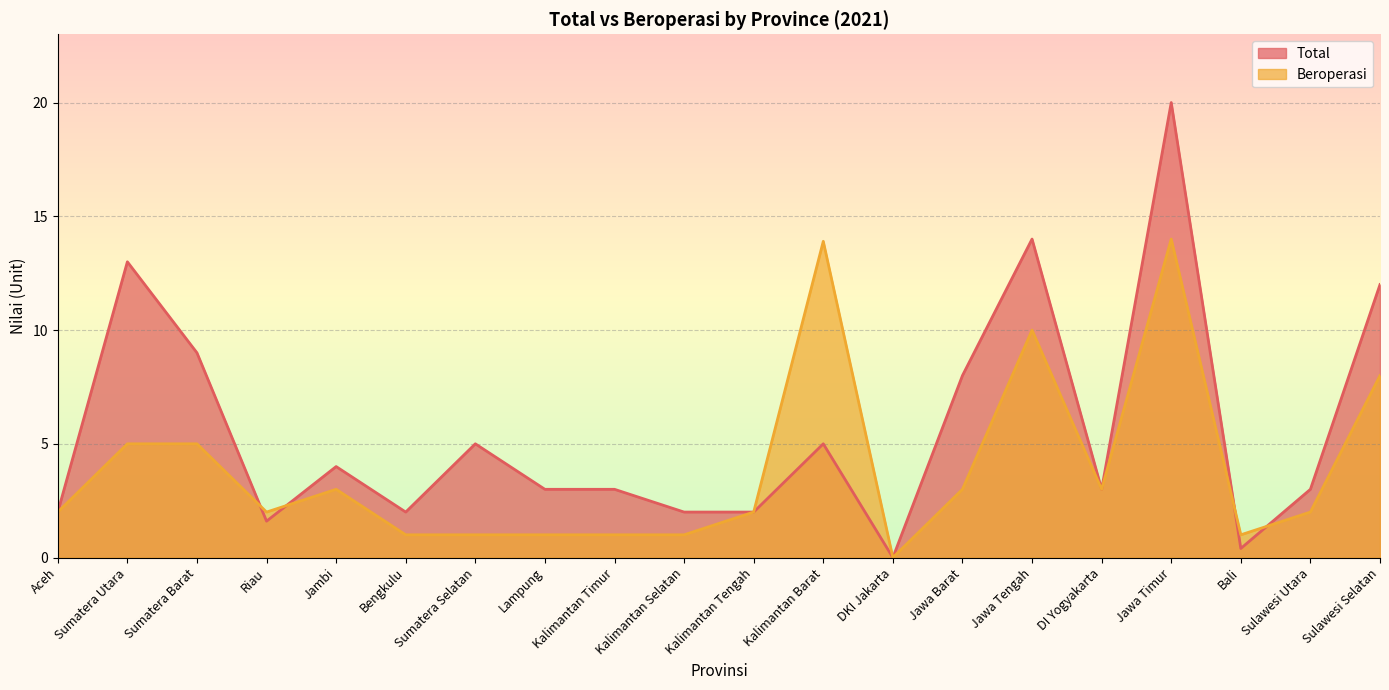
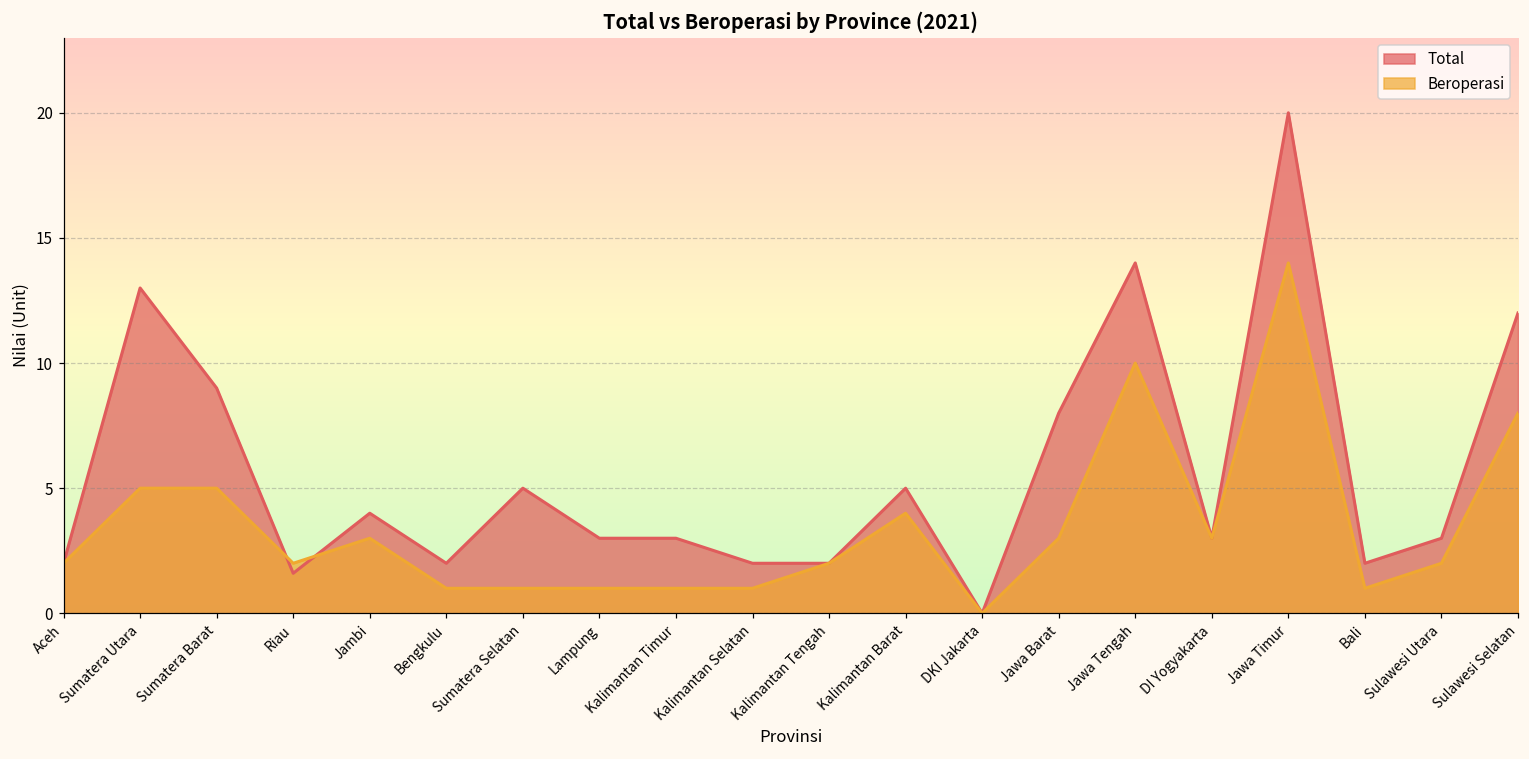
Beroperasi, Kalimantan Barat: 13.9 -> 4.0
Total, Bali: 0.4 -> 2.0
